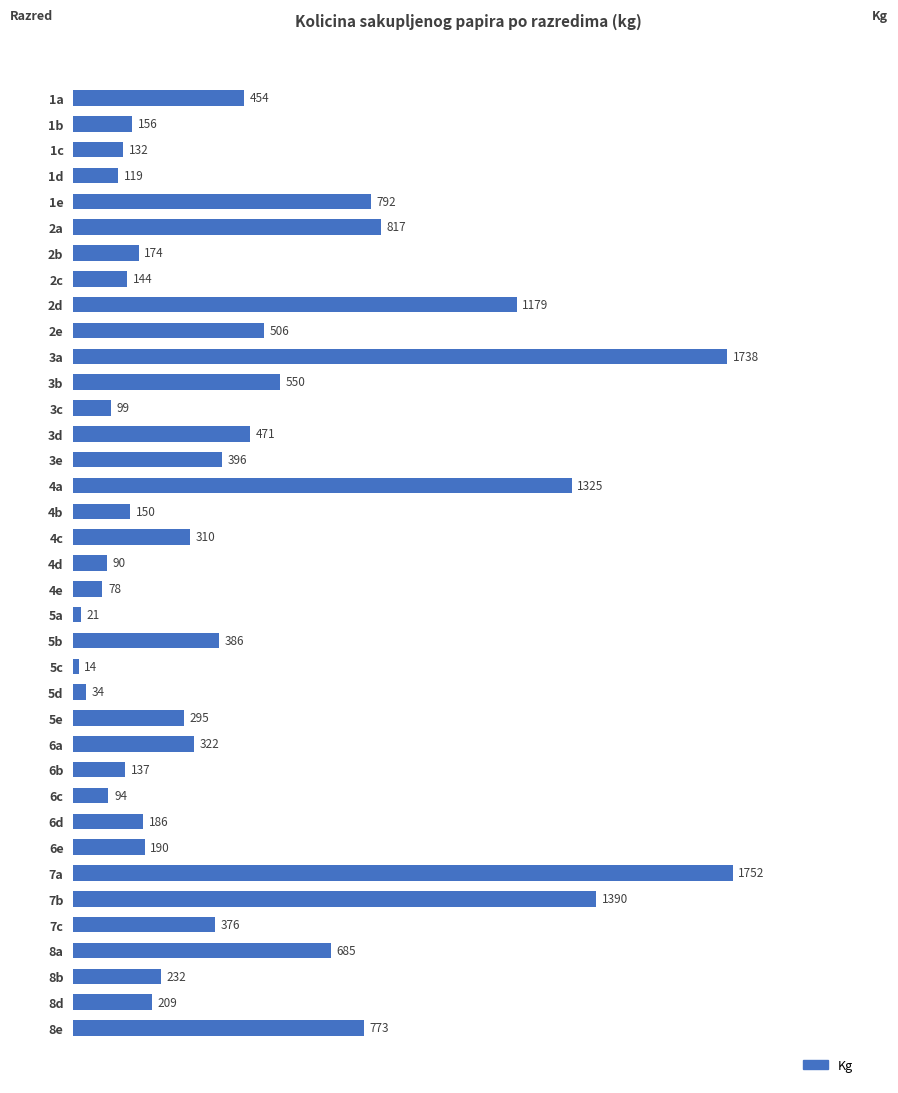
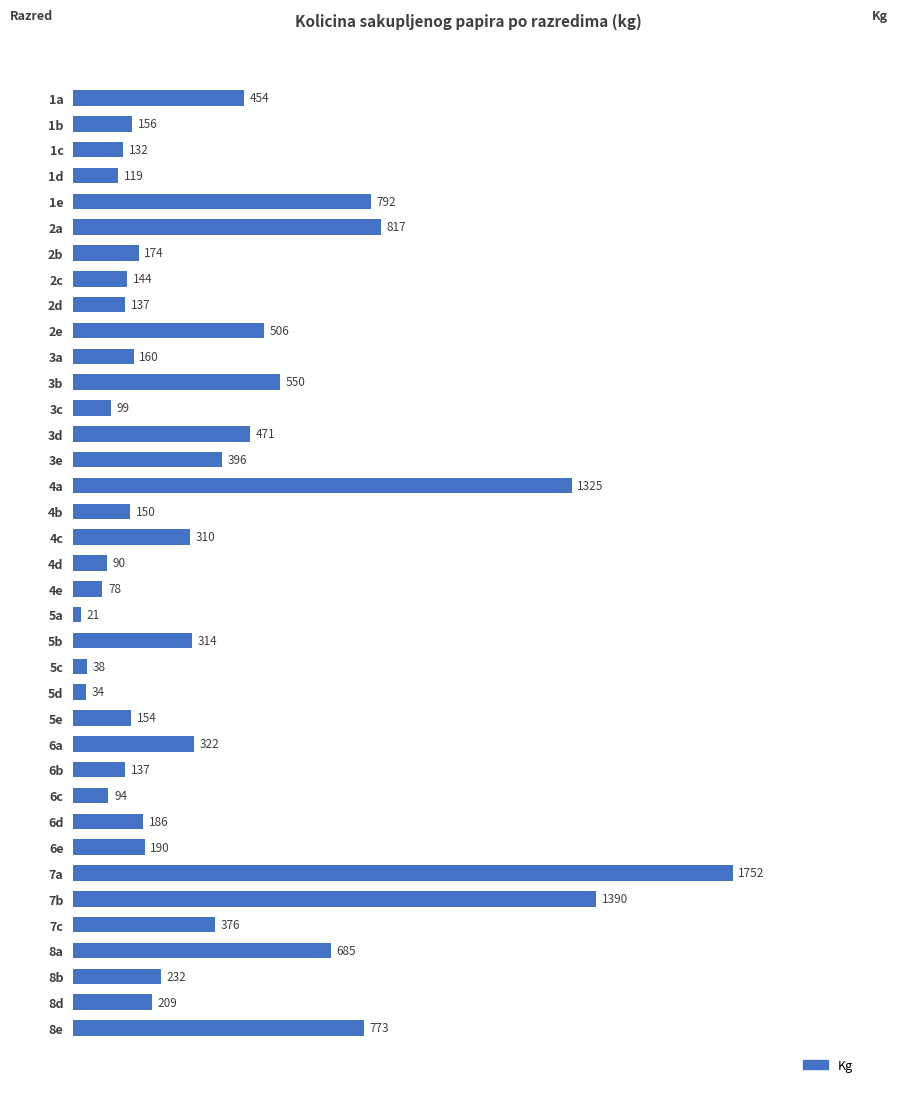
2d: 1179 -> 137
3a: 1738 -> 160
5b: 386 -> 314
5c: 14 -> 38
5e: 295 -> 154
